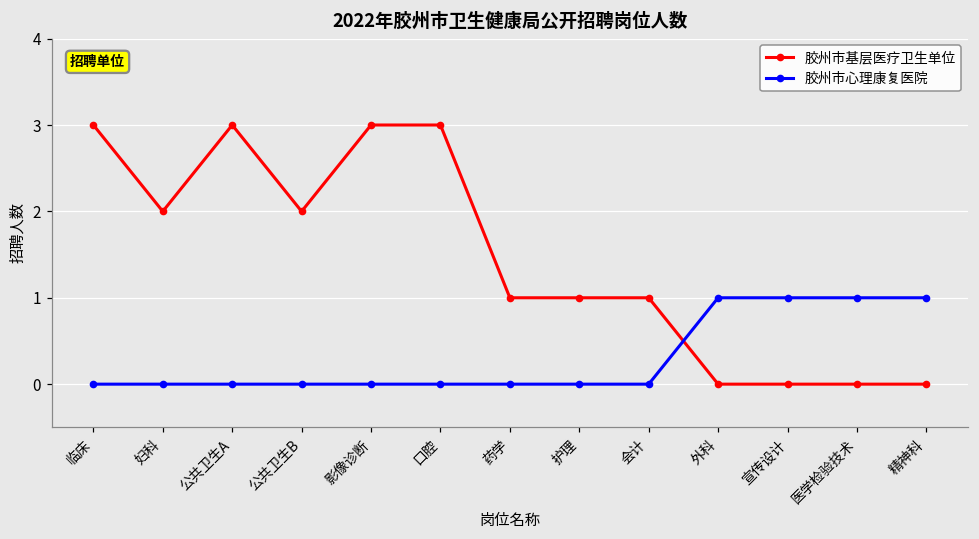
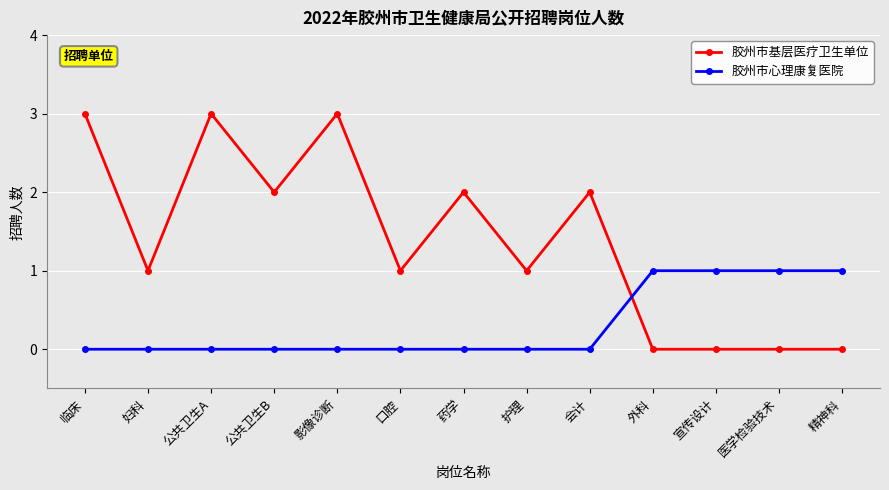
胶州市基层医疗卫生单位, 妇科: 2 -> 1
胶州市基层医疗卫生单位, 口腔: 3 -> 1
胶州市基层医疗卫生单位, 药学: 1 -> 2
胶州市基层医疗卫生单位, 会计: 1 -> 2
